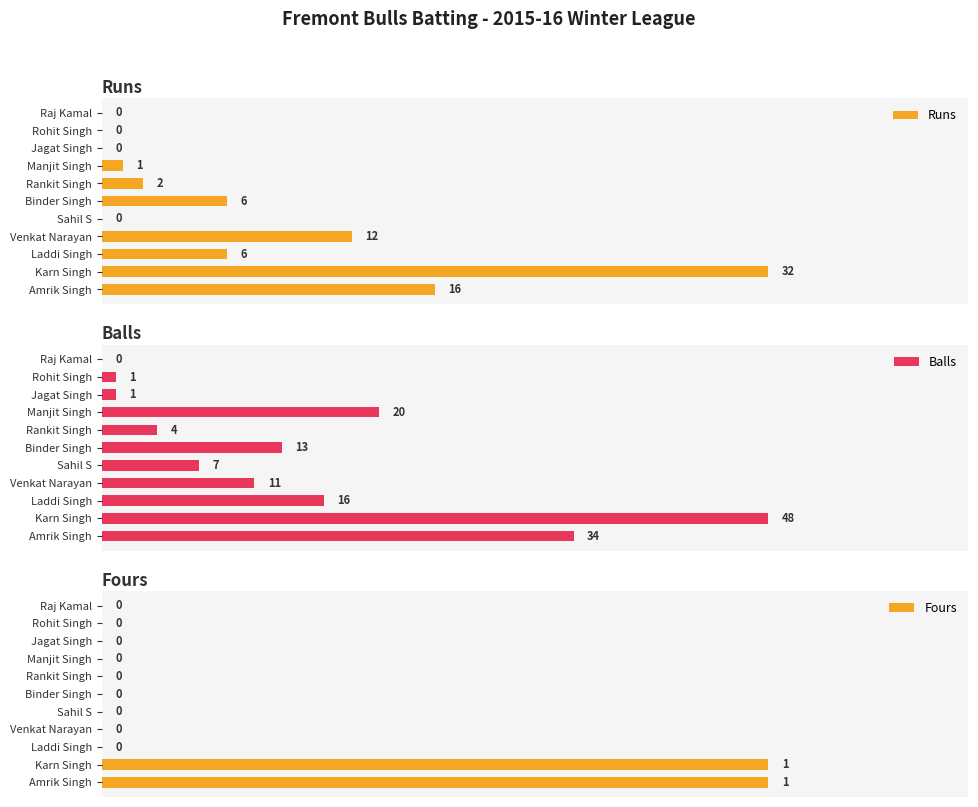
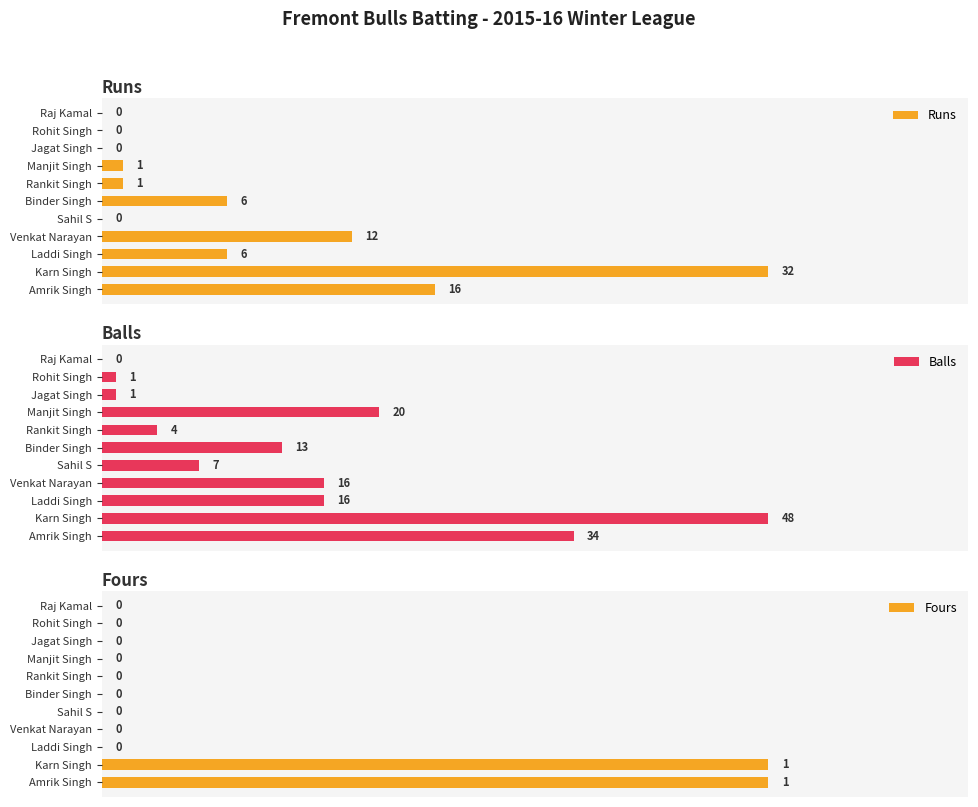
Runs, Rankit Singh: 2 -> 1
Balls, Venkat Narayan: 11 -> 16
